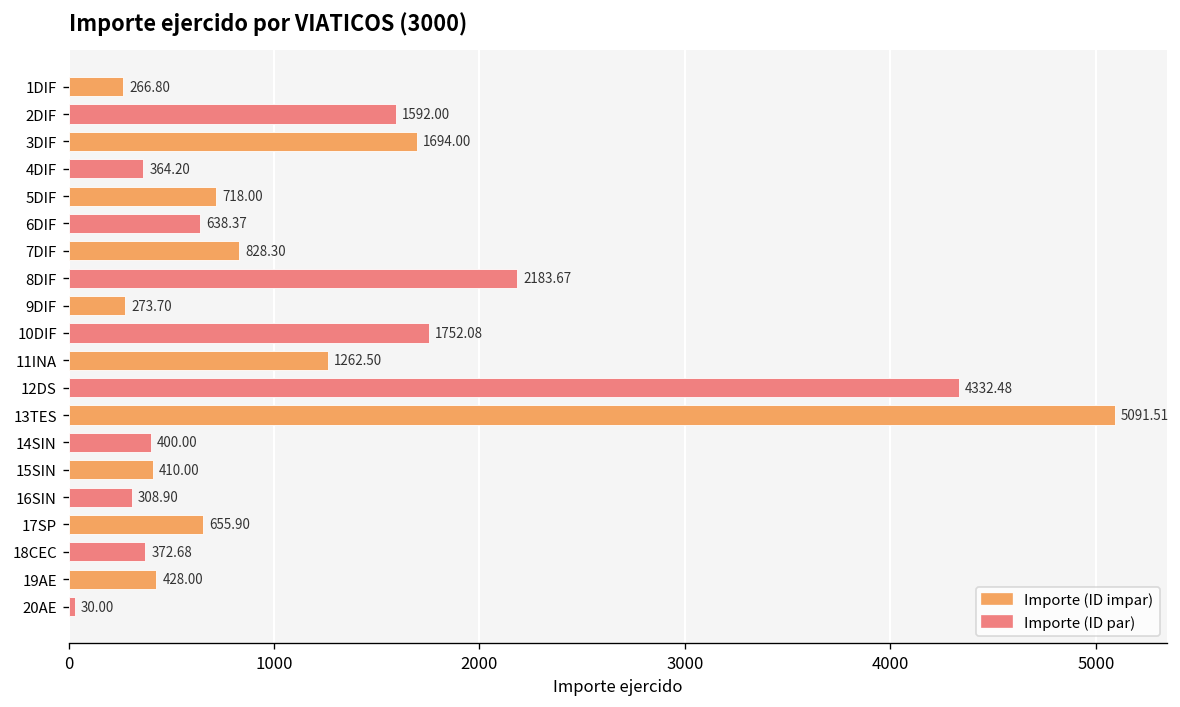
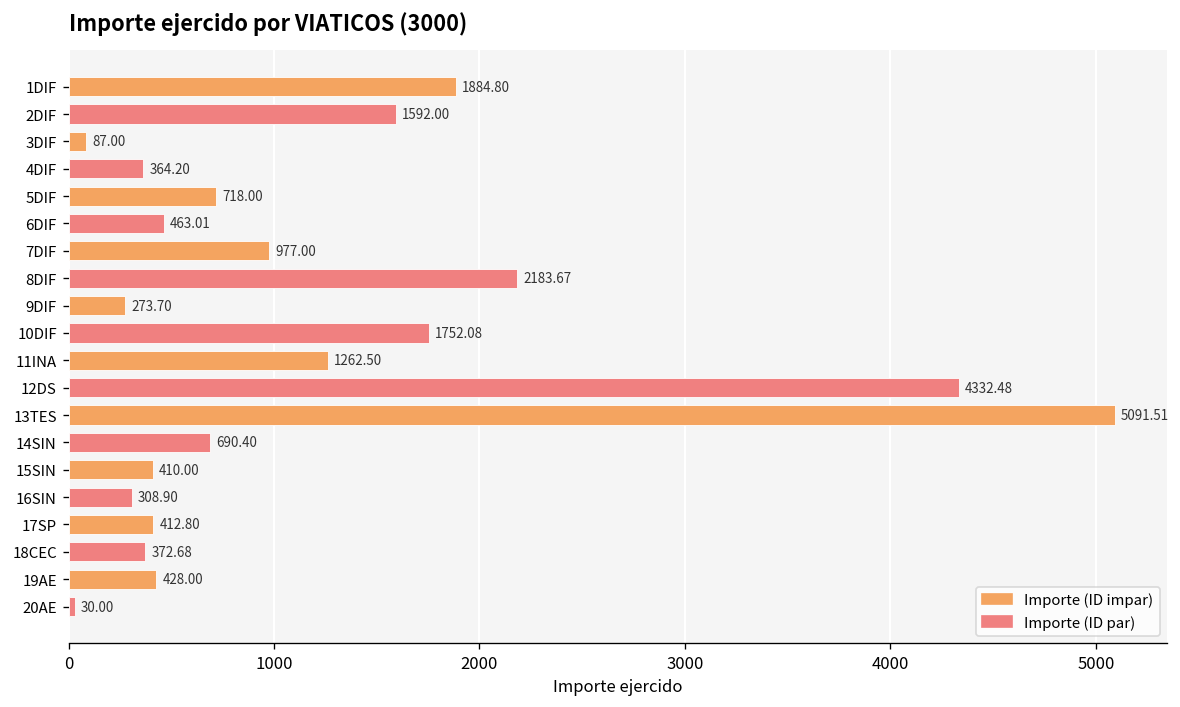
1DIF: 266.80 -> 1884.80
3DIF: 1694.00 -> 87.00
6DIF: 638.37 -> 463.01
7DIF: 828.30 -> 977.00
14SIN: 400.00 -> 690.40
17SP: 655.90 -> 412.80
